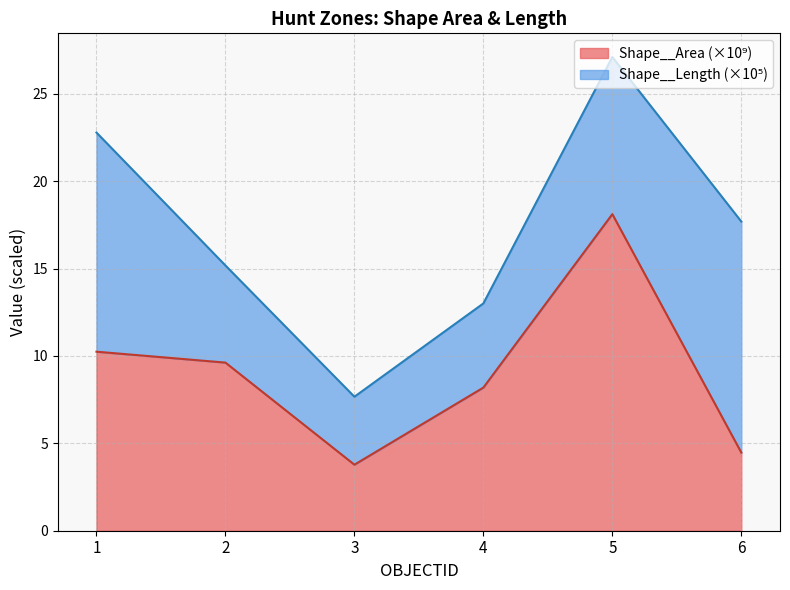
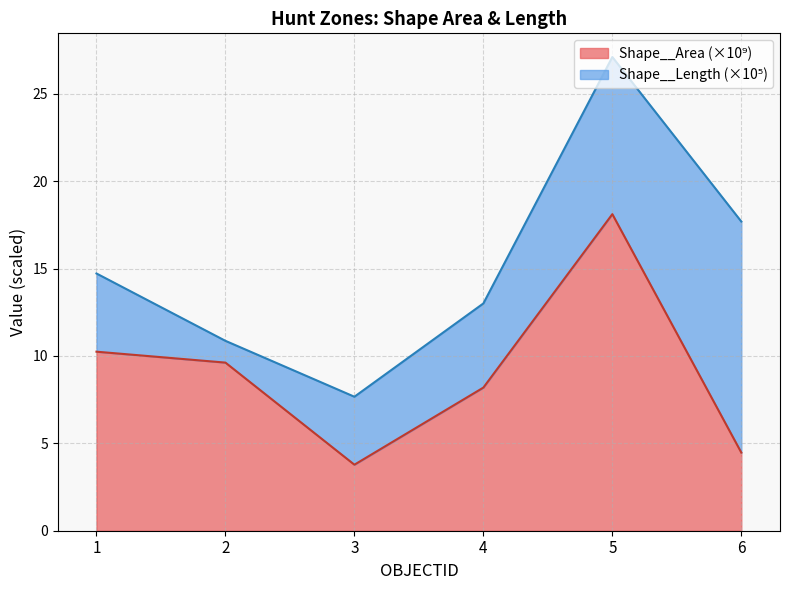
Shape__Length (×10⁵), 1: 12.5 -> 4.5
Shape__Length (×10⁵), 2: 5.6 -> 1.2
